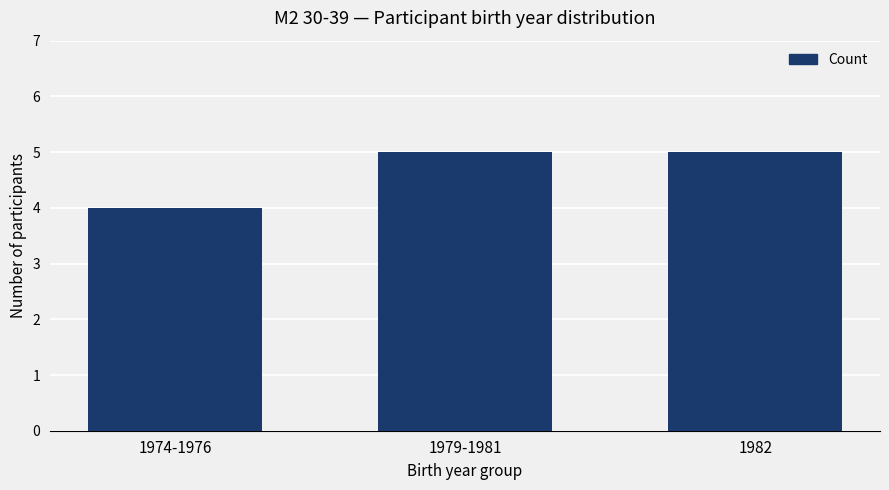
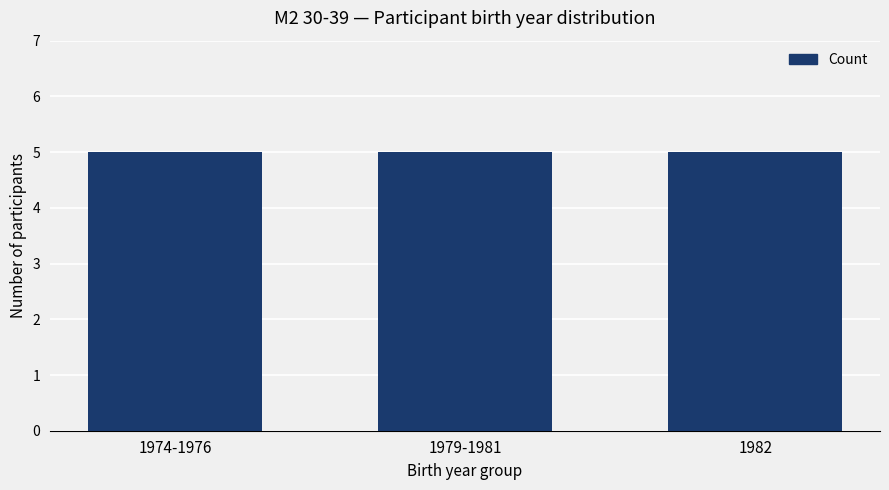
1974-1976: 4 -> 5
